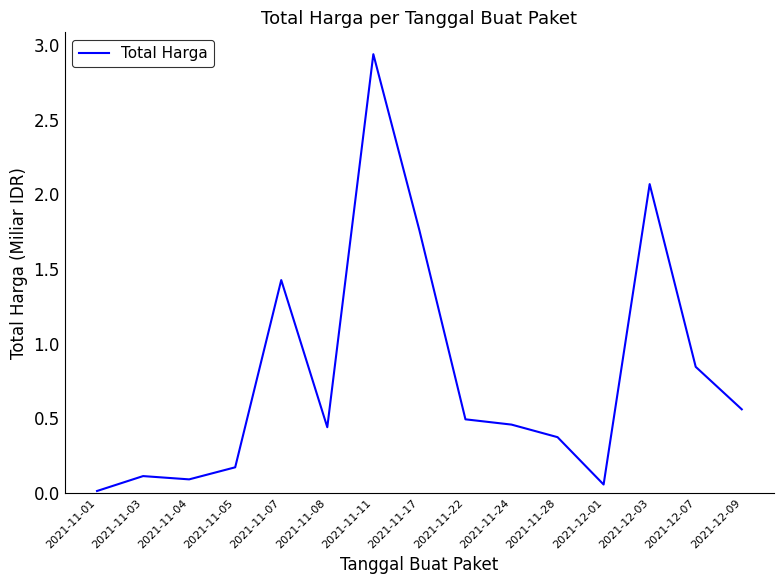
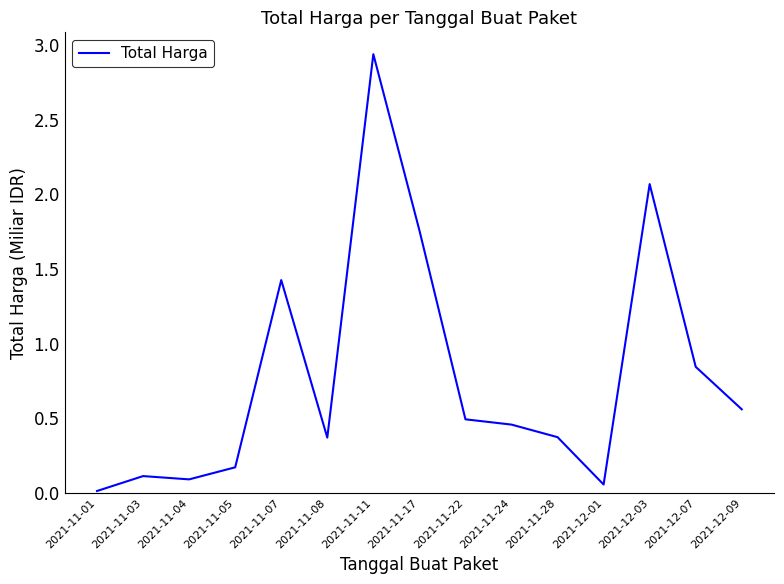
2021-11-08: 0.44 -> 0.37
